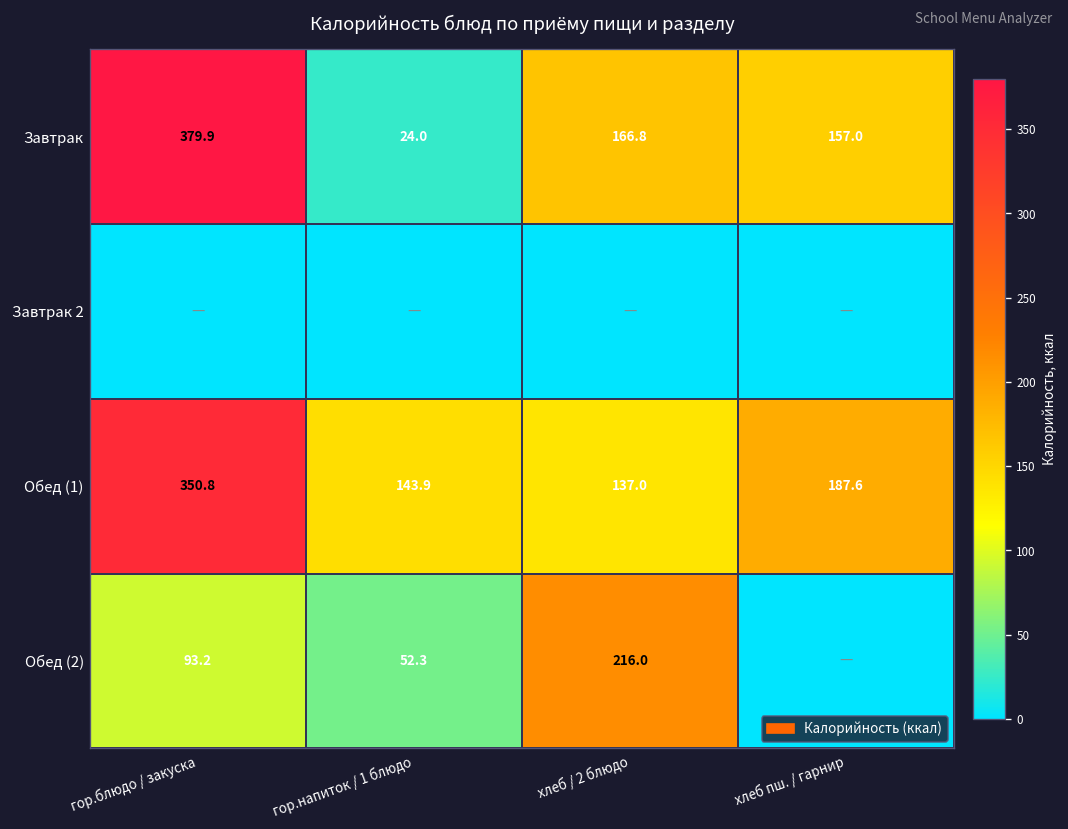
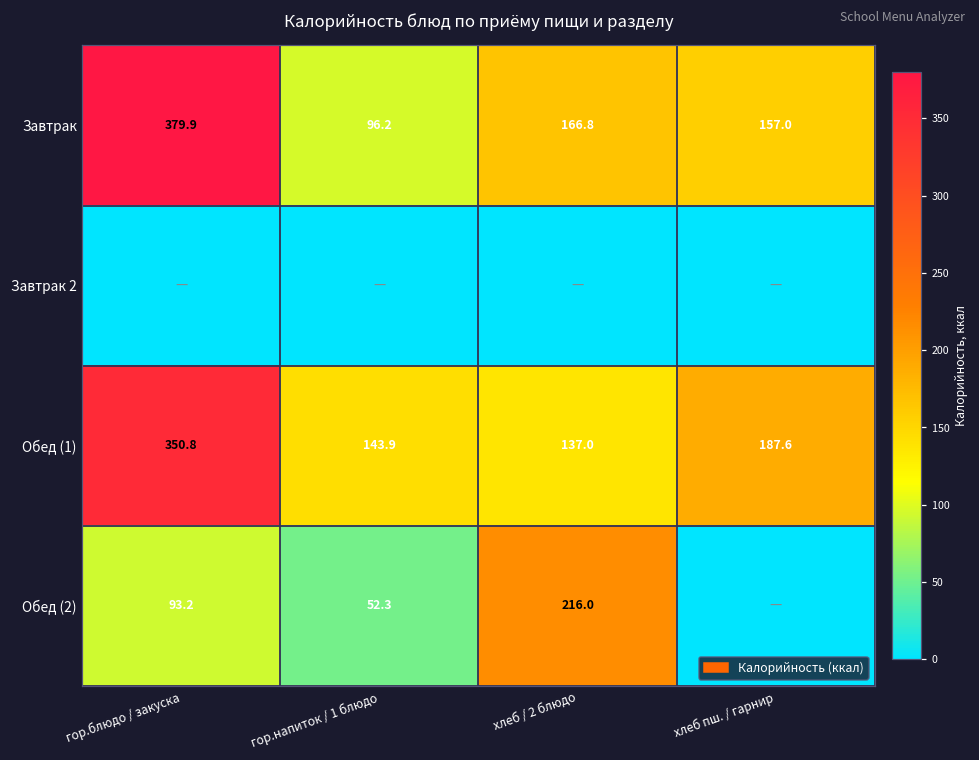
Завтрак, гор.напиток / 1 блюдо: 24.0 -> 96.2
